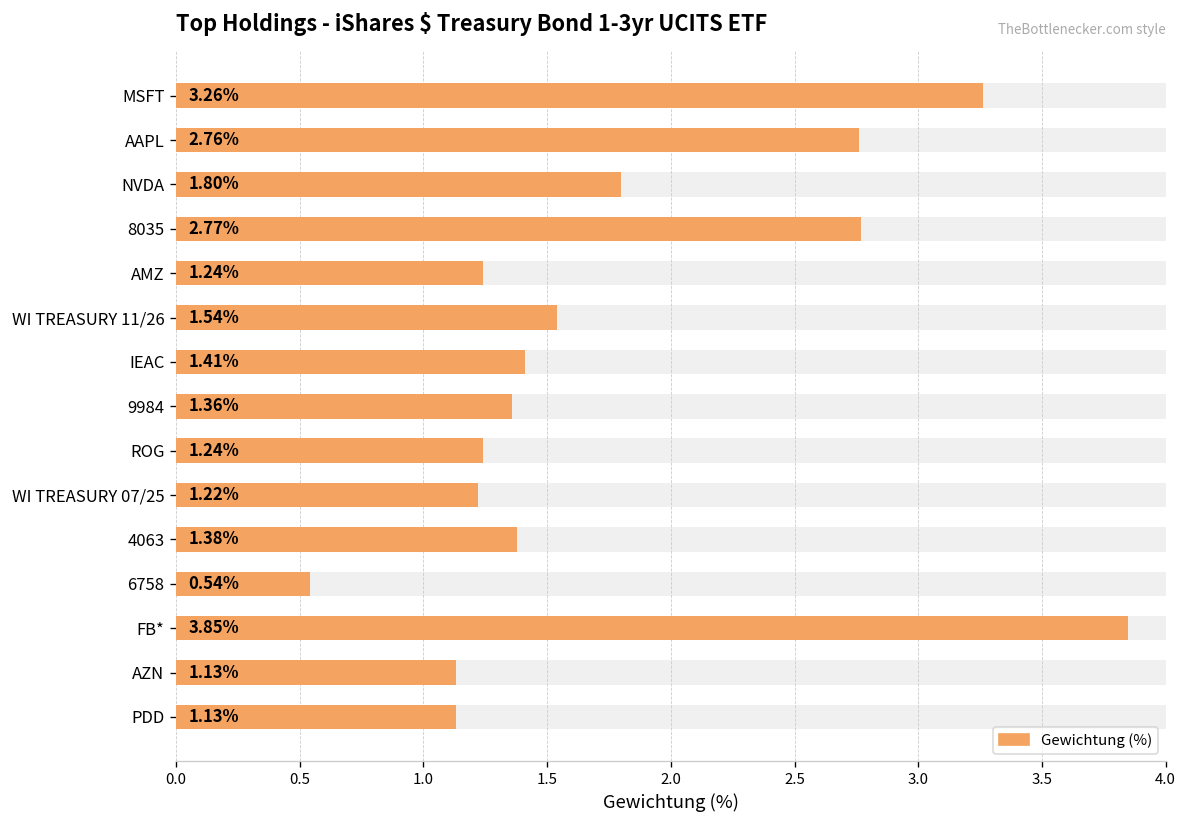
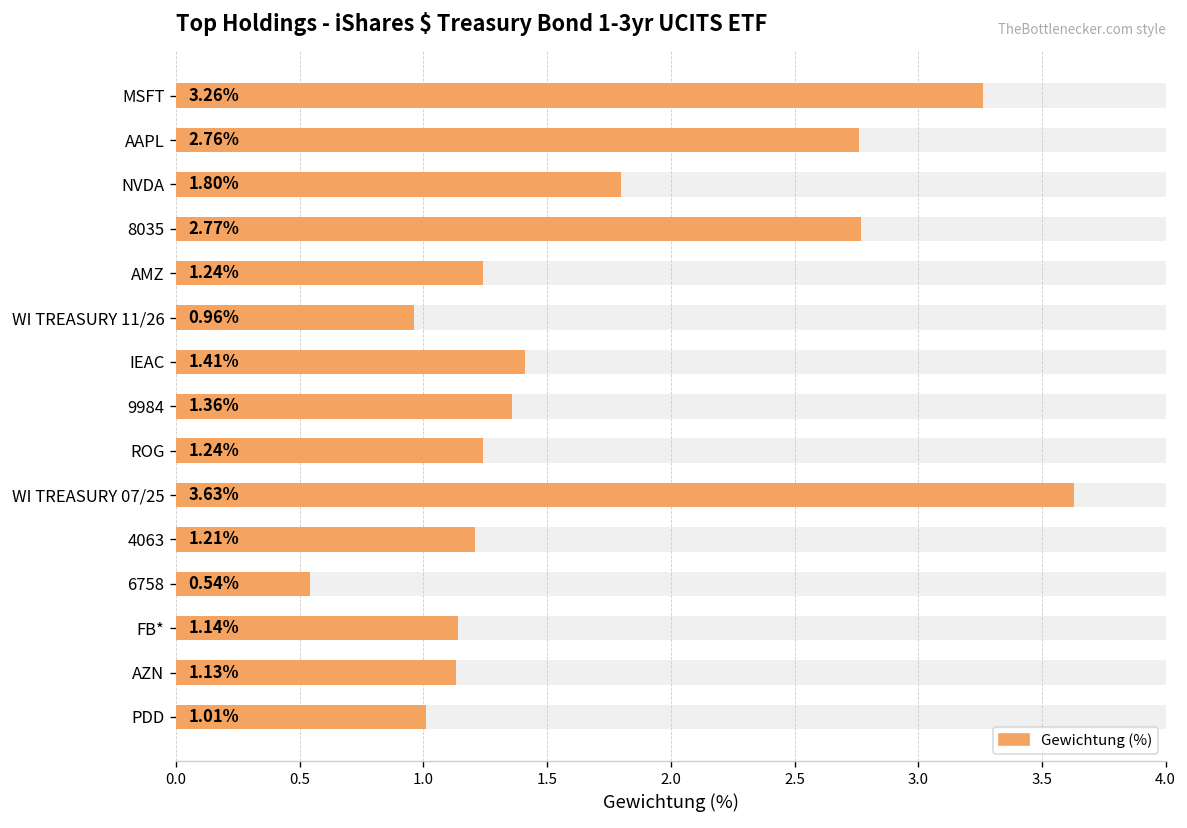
Gewichtung (%), WI TREASURY 11/26: 1.54% -> 0.96%
Gewichtung (%), WI TREASURY 07/25: 1.22% -> 3.63%
Gewichtung (%), 4063: 1.38% -> 1.21%
Gewichtung (%), FB*: 3.85% -> 1.14%
Gewichtung (%), PDD: 1.13% -> 1.01%
